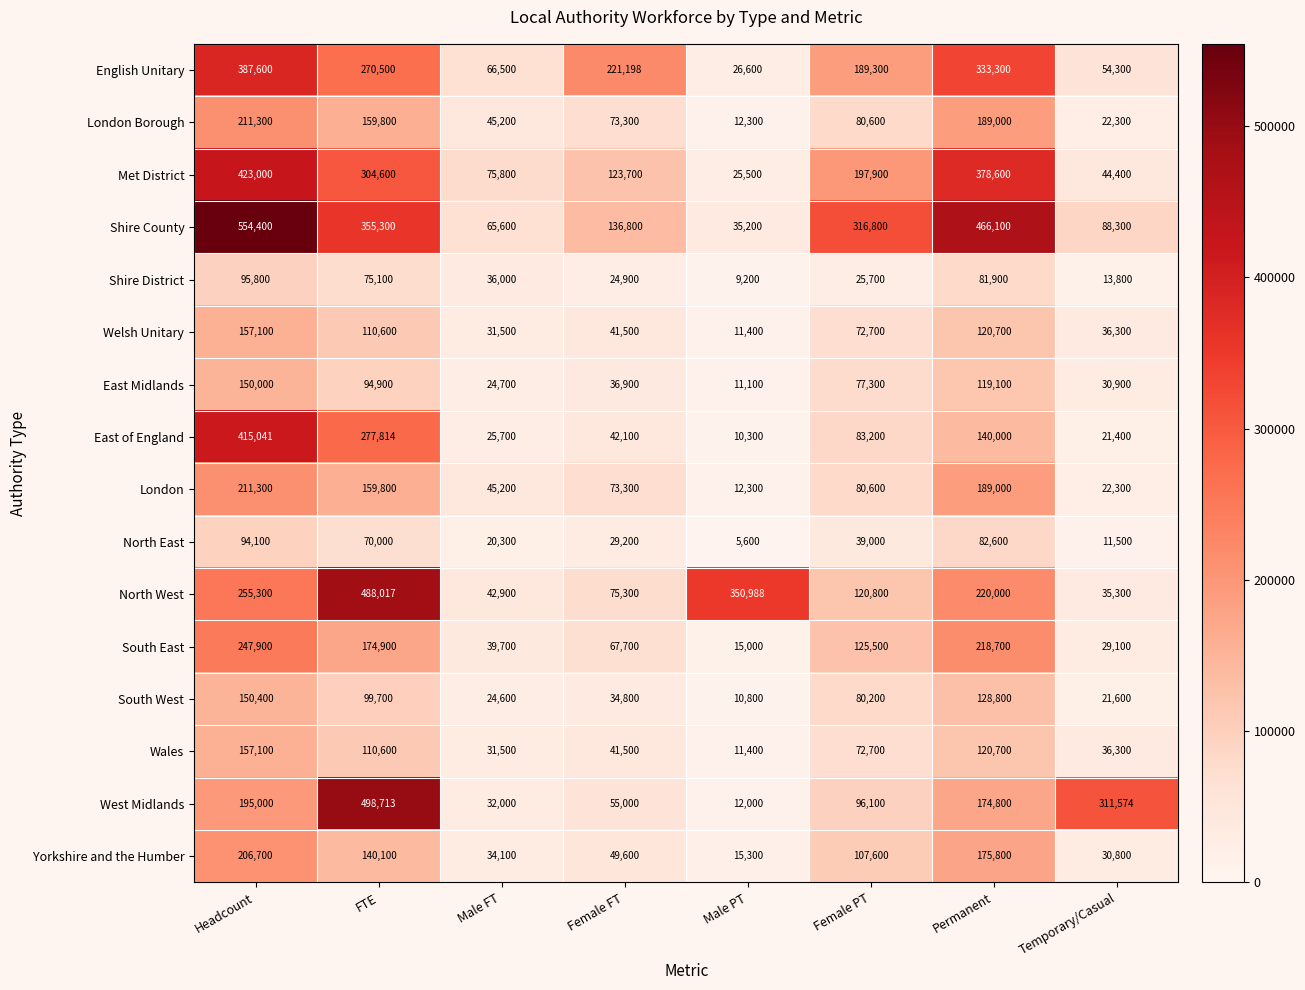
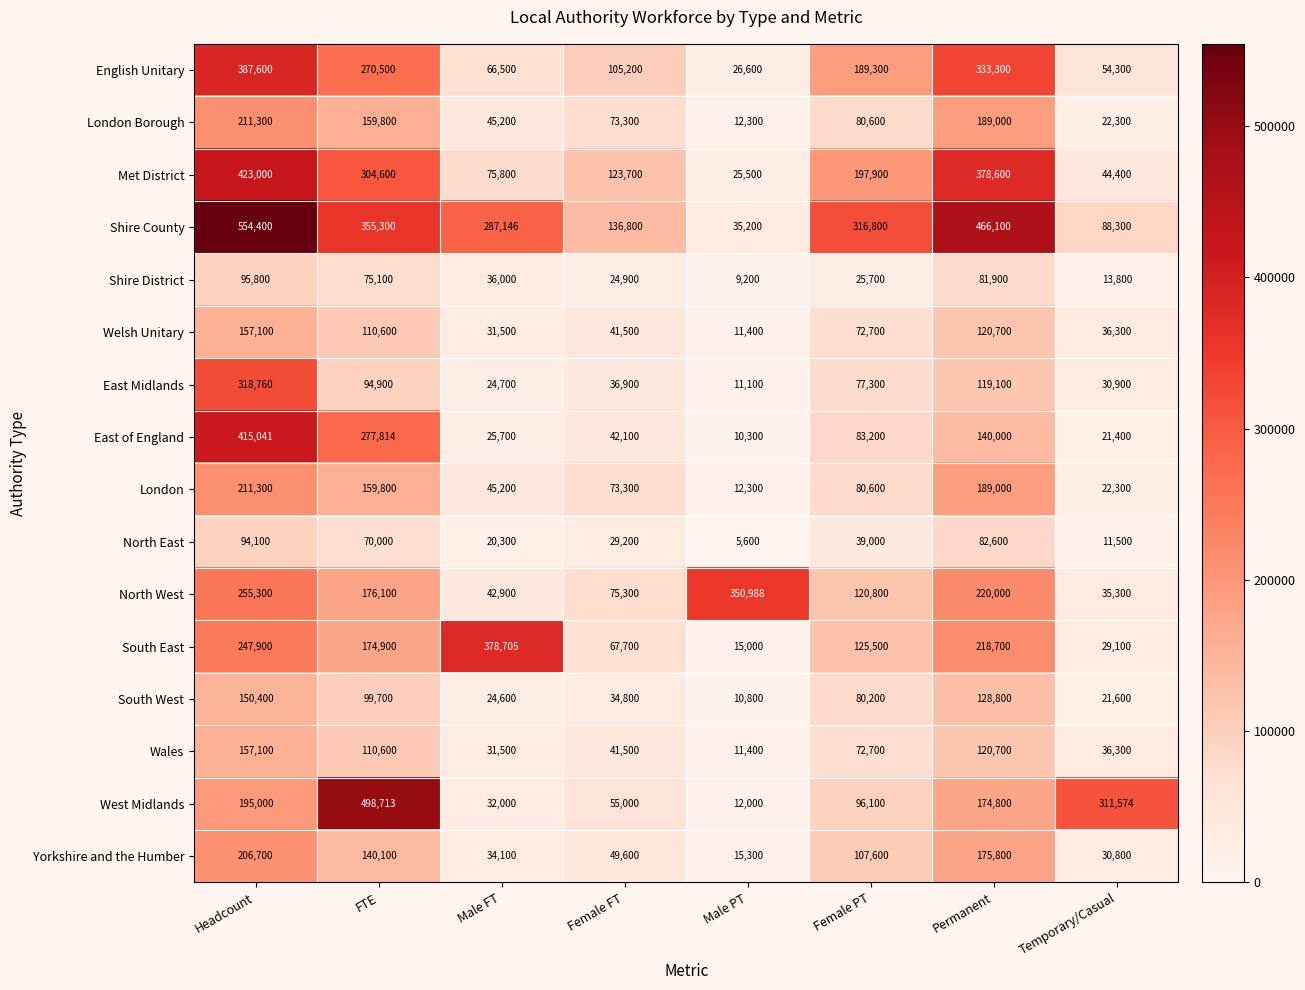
English Unitary, Female FT: 221,198 -> 105,200
Shire County, Male FT: 65,600 -> 287,146
East Midlands, Headcount: 150,000 -> 318,760
North West, FTE: 488,017 -> 176,100
South East, Male FT: 39,700 -> 378,705
